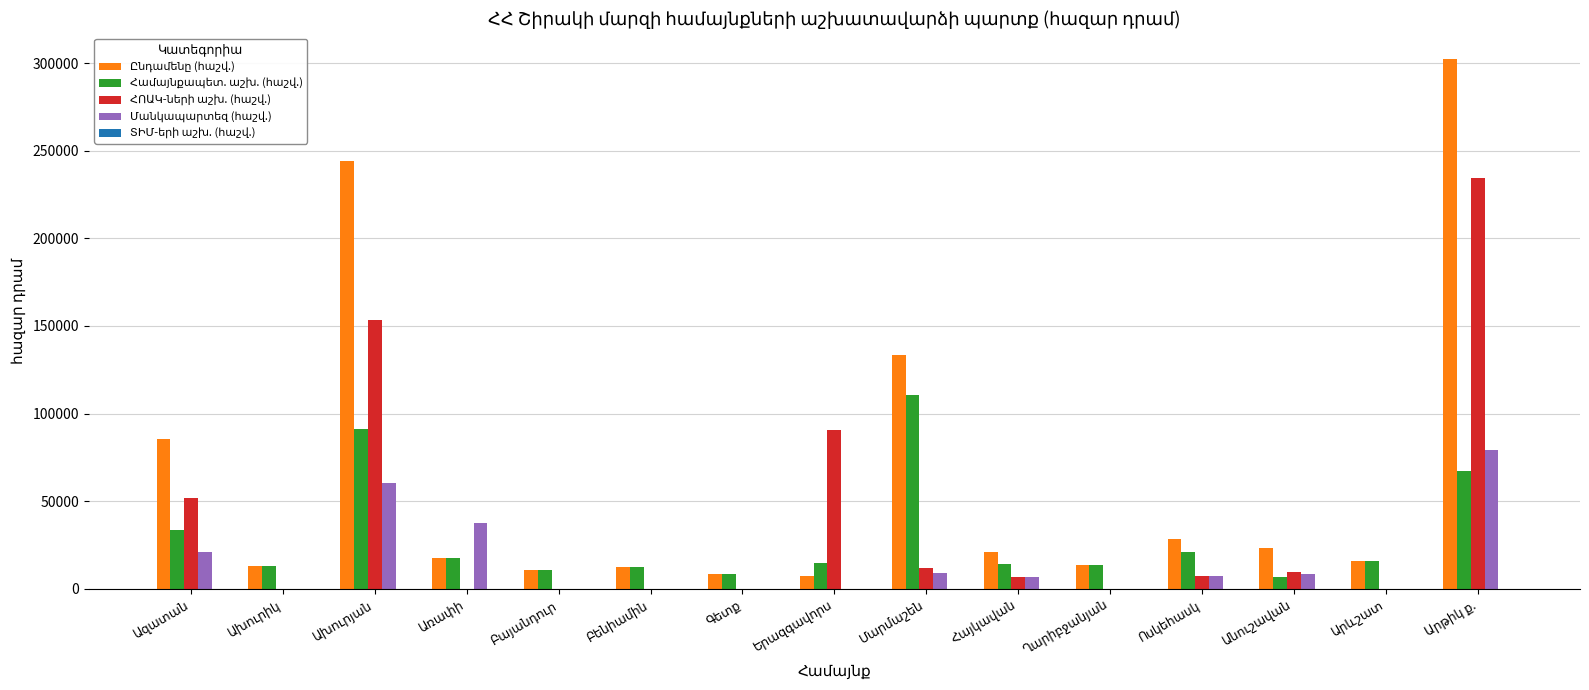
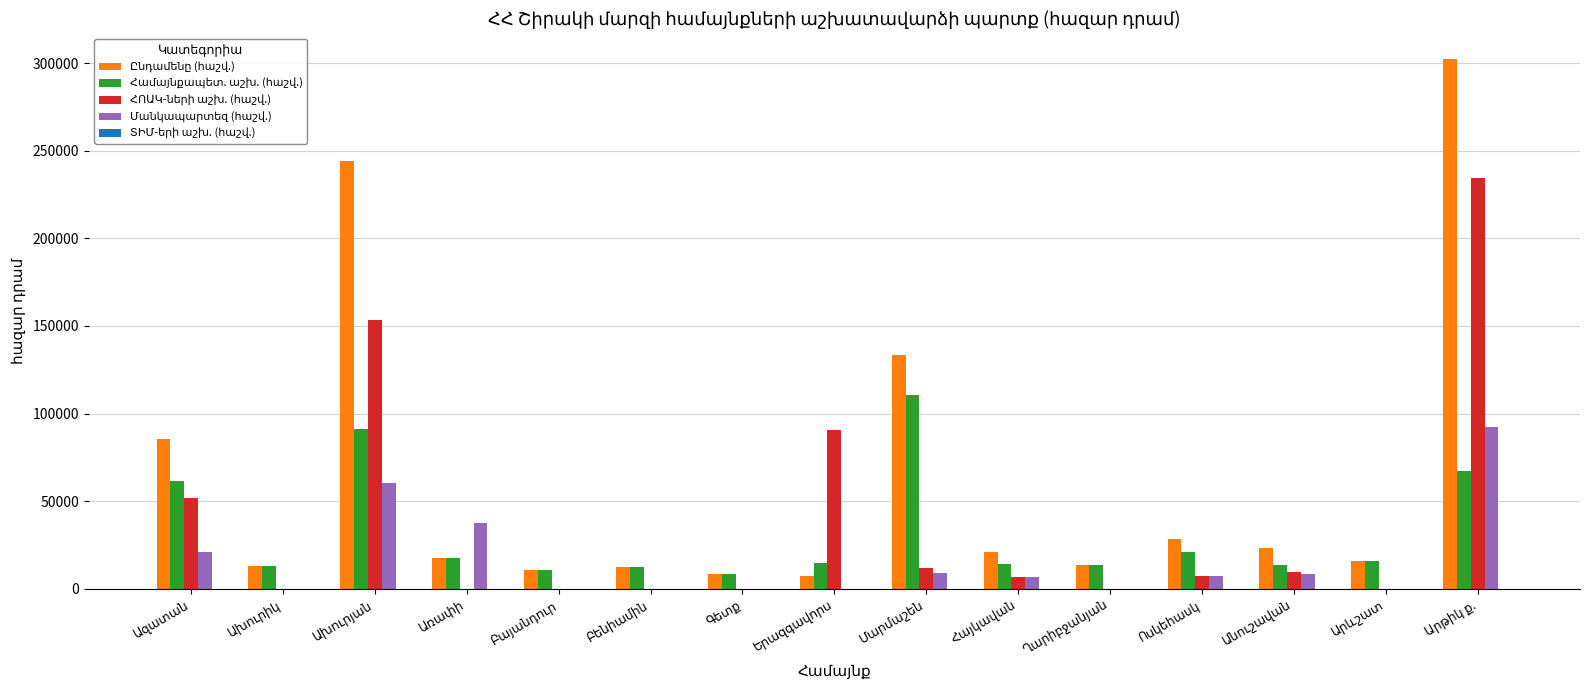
Համայնքապետ. աշխ. (հաշվ.), Ազատան: 34000 -> 61000
Համայնքապետ. աշխ. (հաշվ.), Անուշավան: 7000 -> 14000
Մանկապարտեզ (հաշվ.), Արթիկ ք.: 79000 -> 92000
